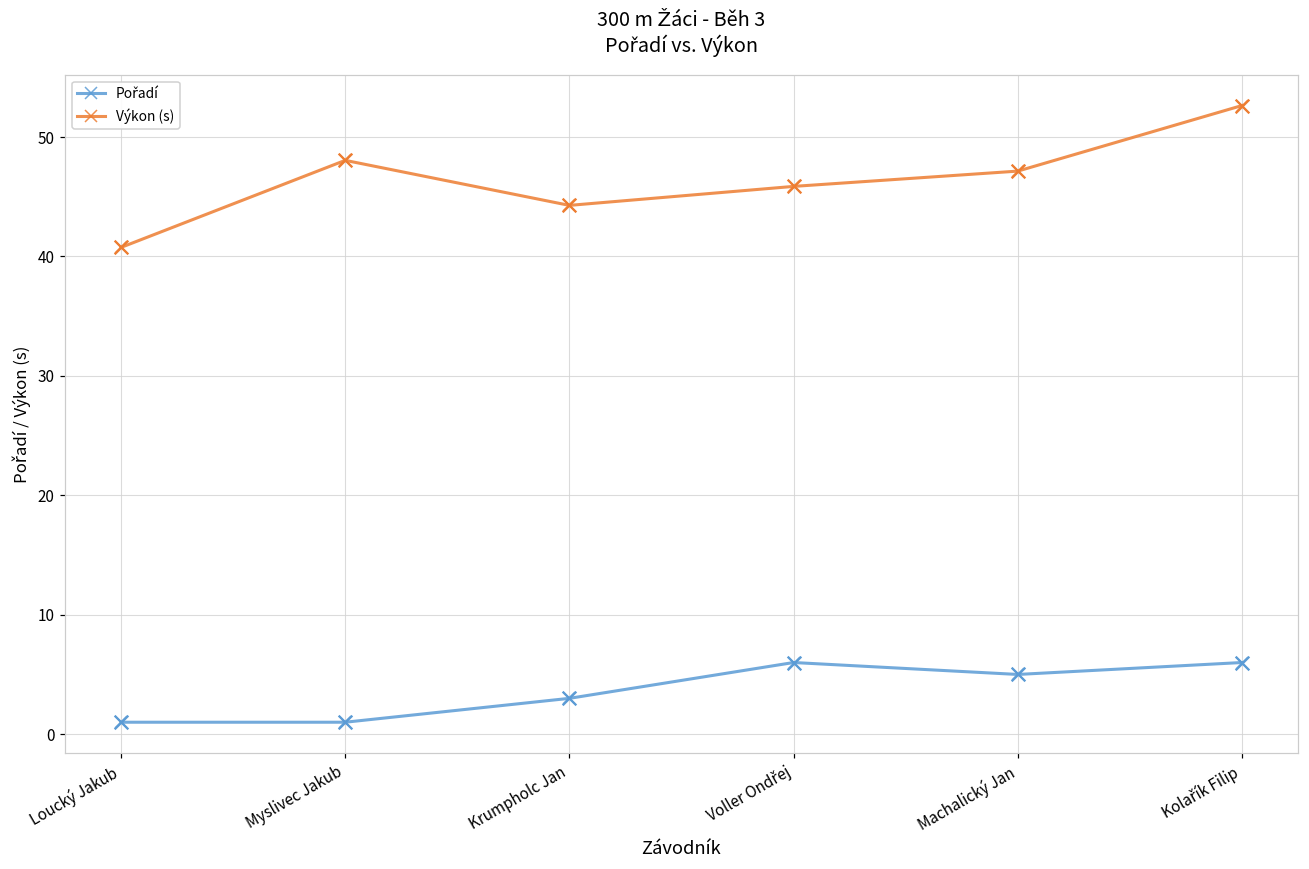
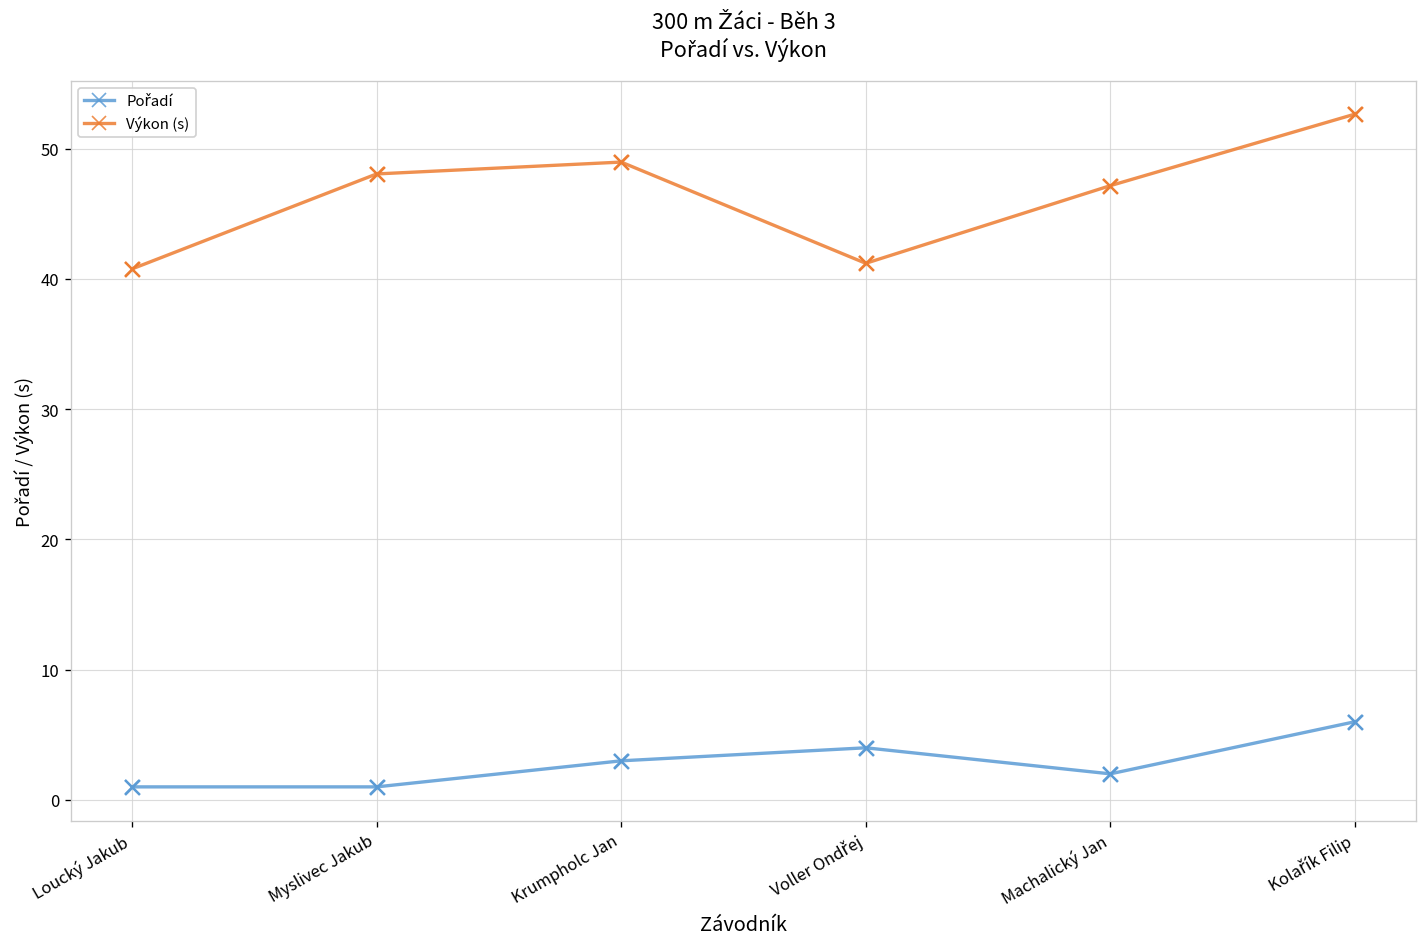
Výkon (s), Krumpholc Jan: 44.3 -> 49.0
Pořadí, Voller Ondřej: 6 -> 4
Výkon (s), Voller Ondřej: 45.9 -> 41.2
Pořadí, Machalický Jan: 5 -> 2
